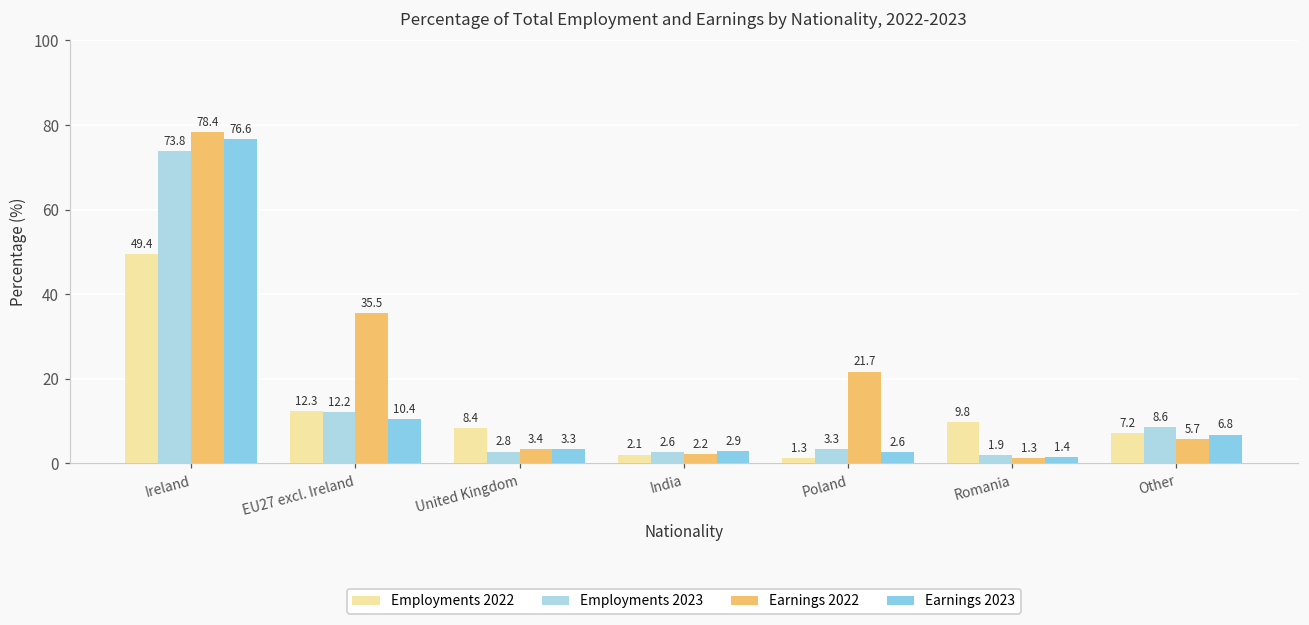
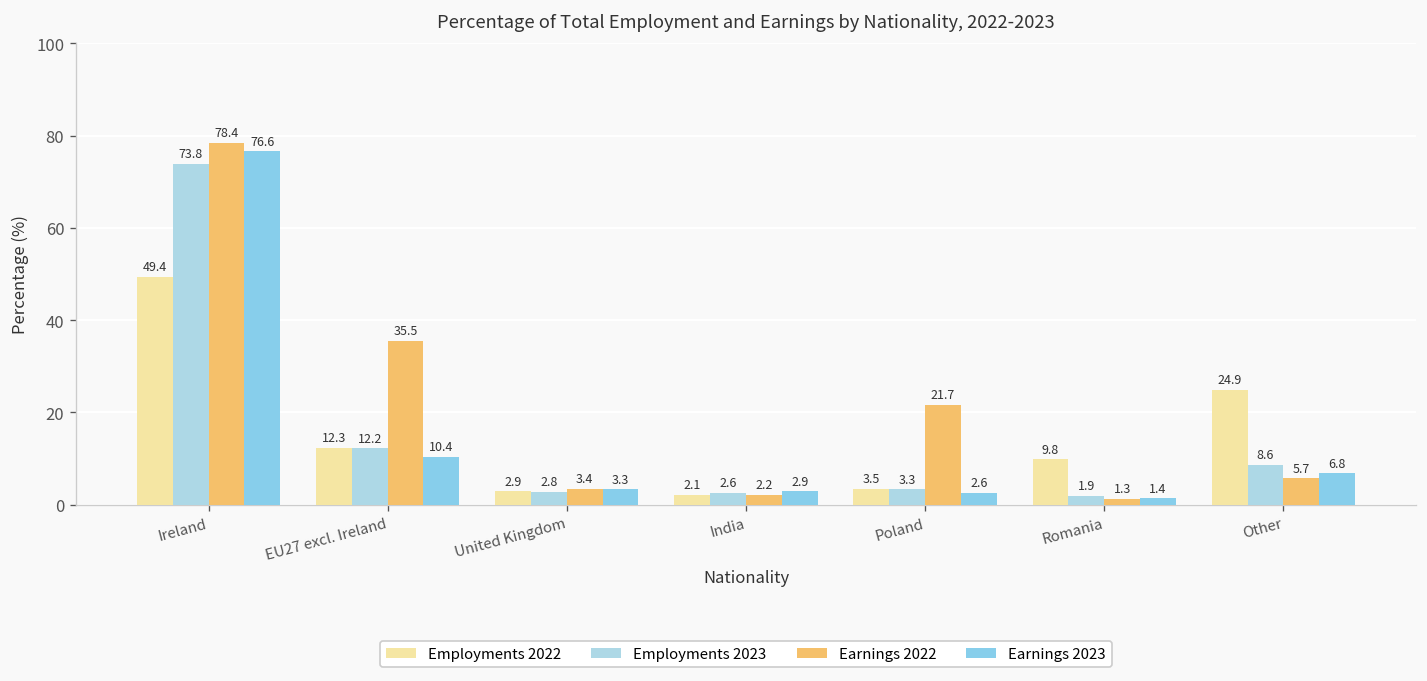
Employments 2022, United Kingdom: 8.4 -> 2.9
Employments 2022, Poland: 1.3 -> 3.5
Employments 2022, Other: 7.2 -> 24.9
